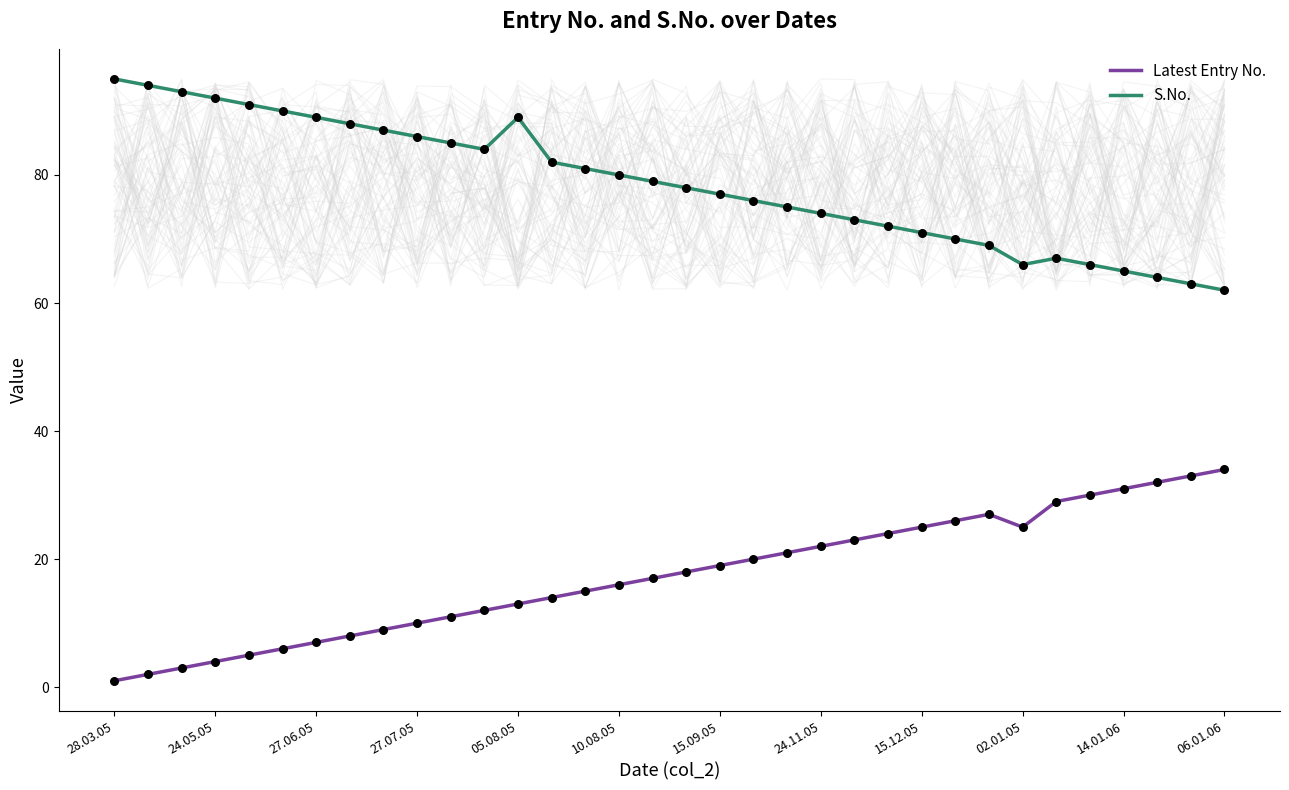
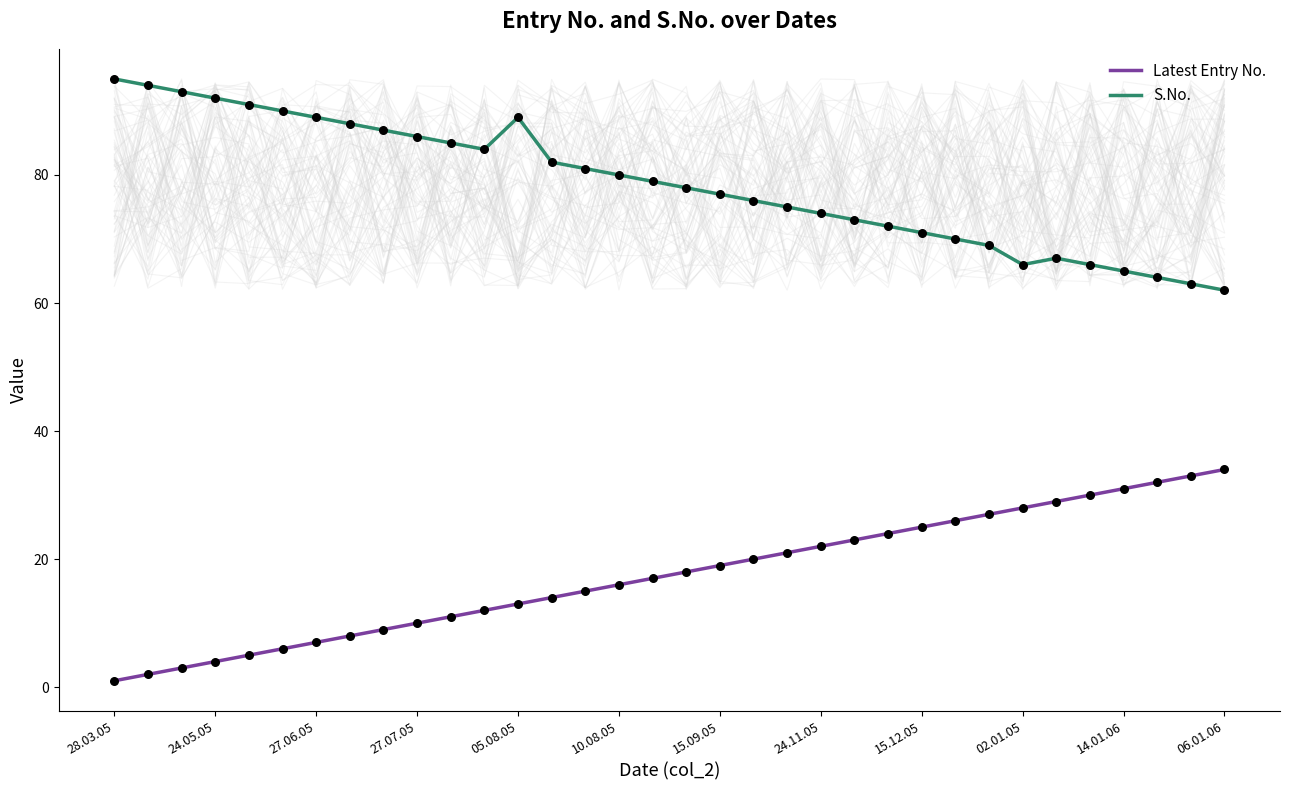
Latest Entry No., 02.01.05: 25 -> 28
